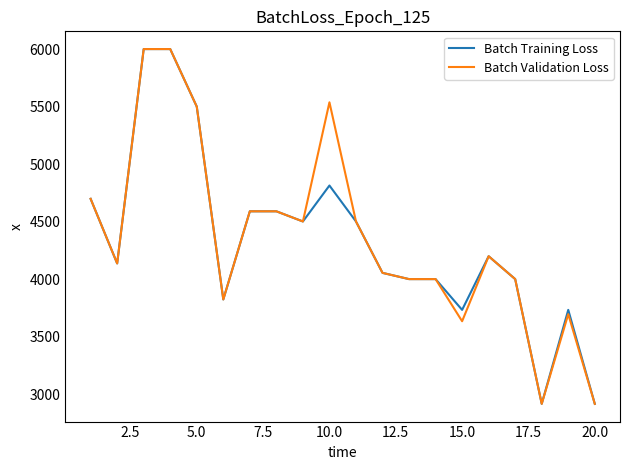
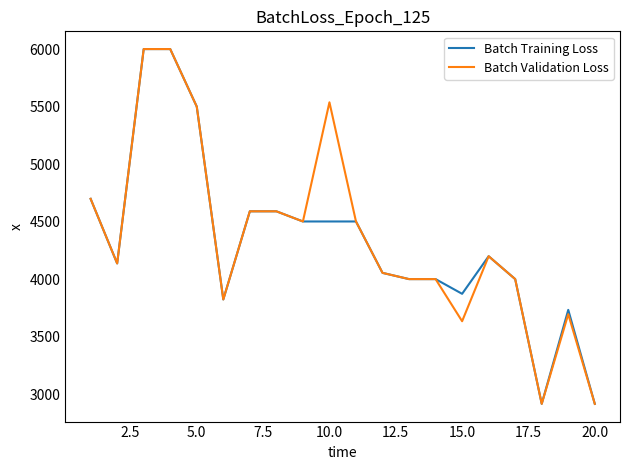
Batch Training Loss, 10.0: 4810 -> 4500
Batch Training Loss, 15.0: 3730 -> 3870
